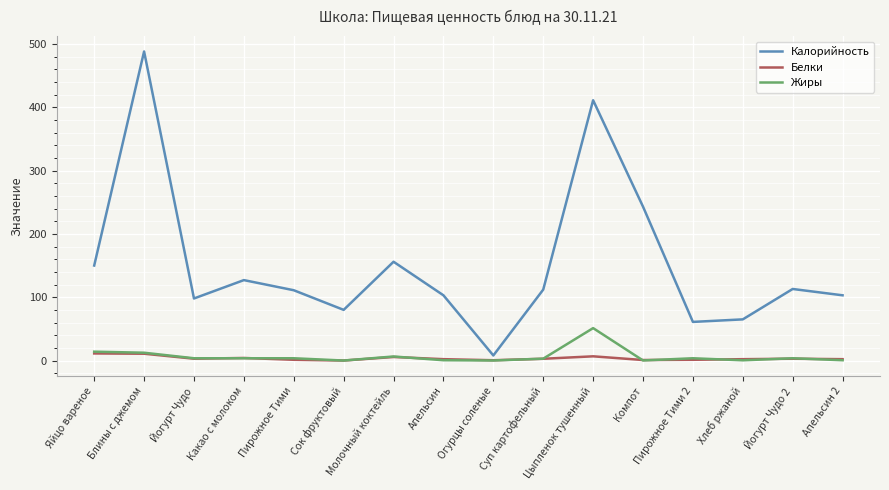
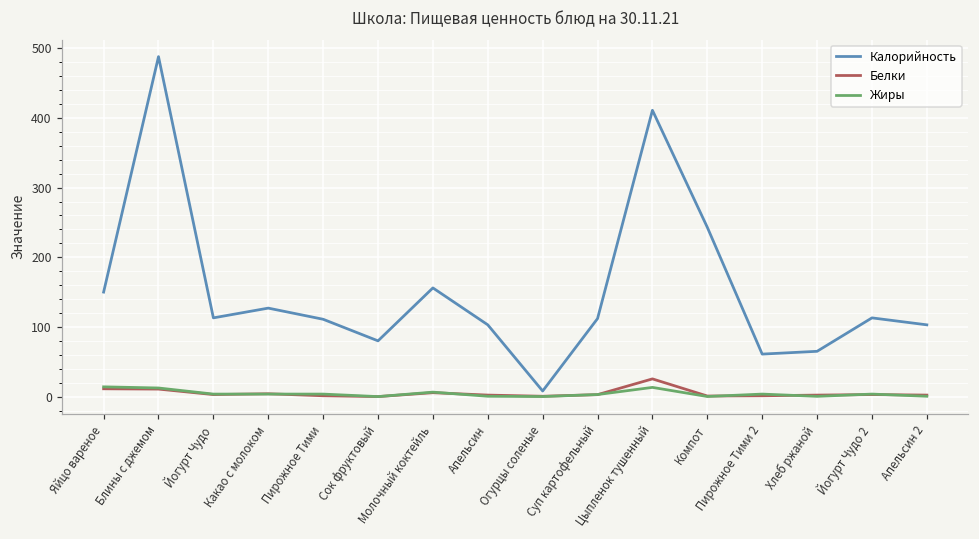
Калорийность, Йогурт Чудо: 100 -> 110
Белки, Цыпленок тушенный: 10 -> 30
Жиры, Цыпленок тушенный: 50 -> 10
